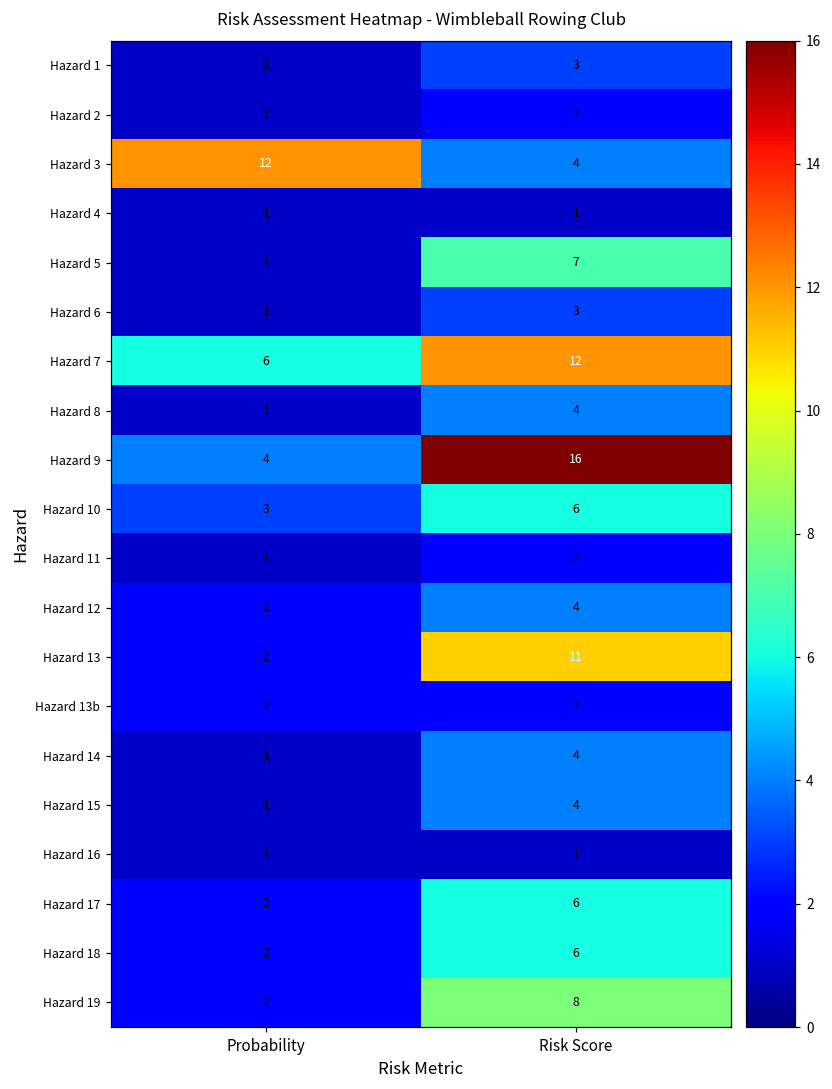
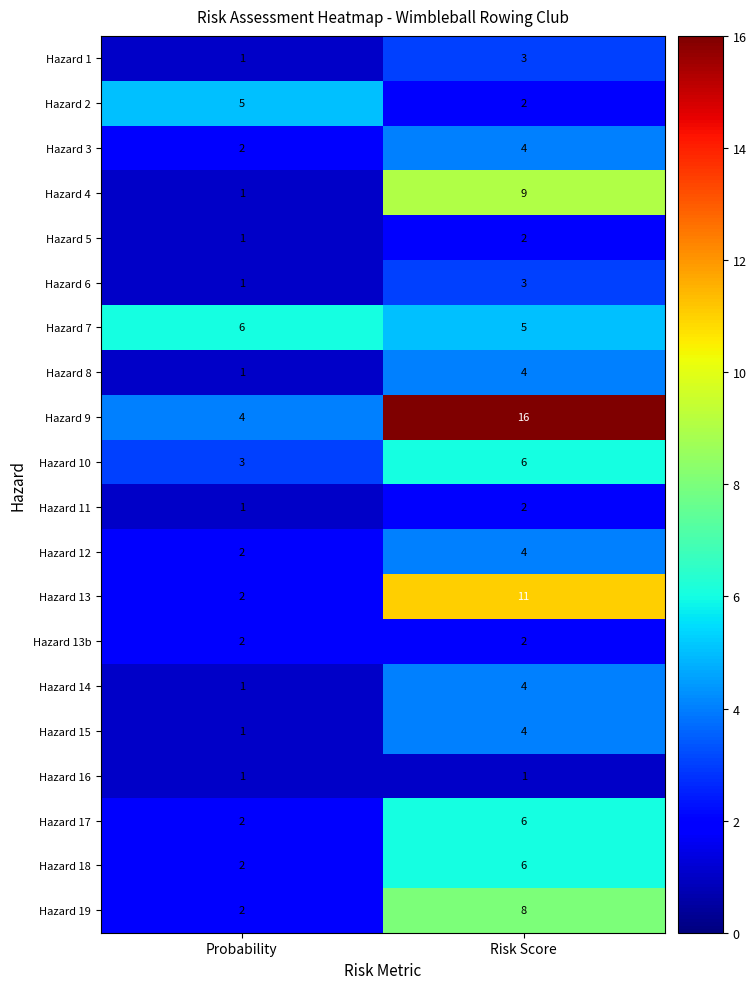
Hazard 2, Probability: 1 -> 5
Hazard 3, Probability: 12 -> 2
Hazard 4, Risk Score: 1 -> 9
Hazard 5, Risk Score: 7 -> 2
Hazard 7, Risk Score: 12 -> 5
